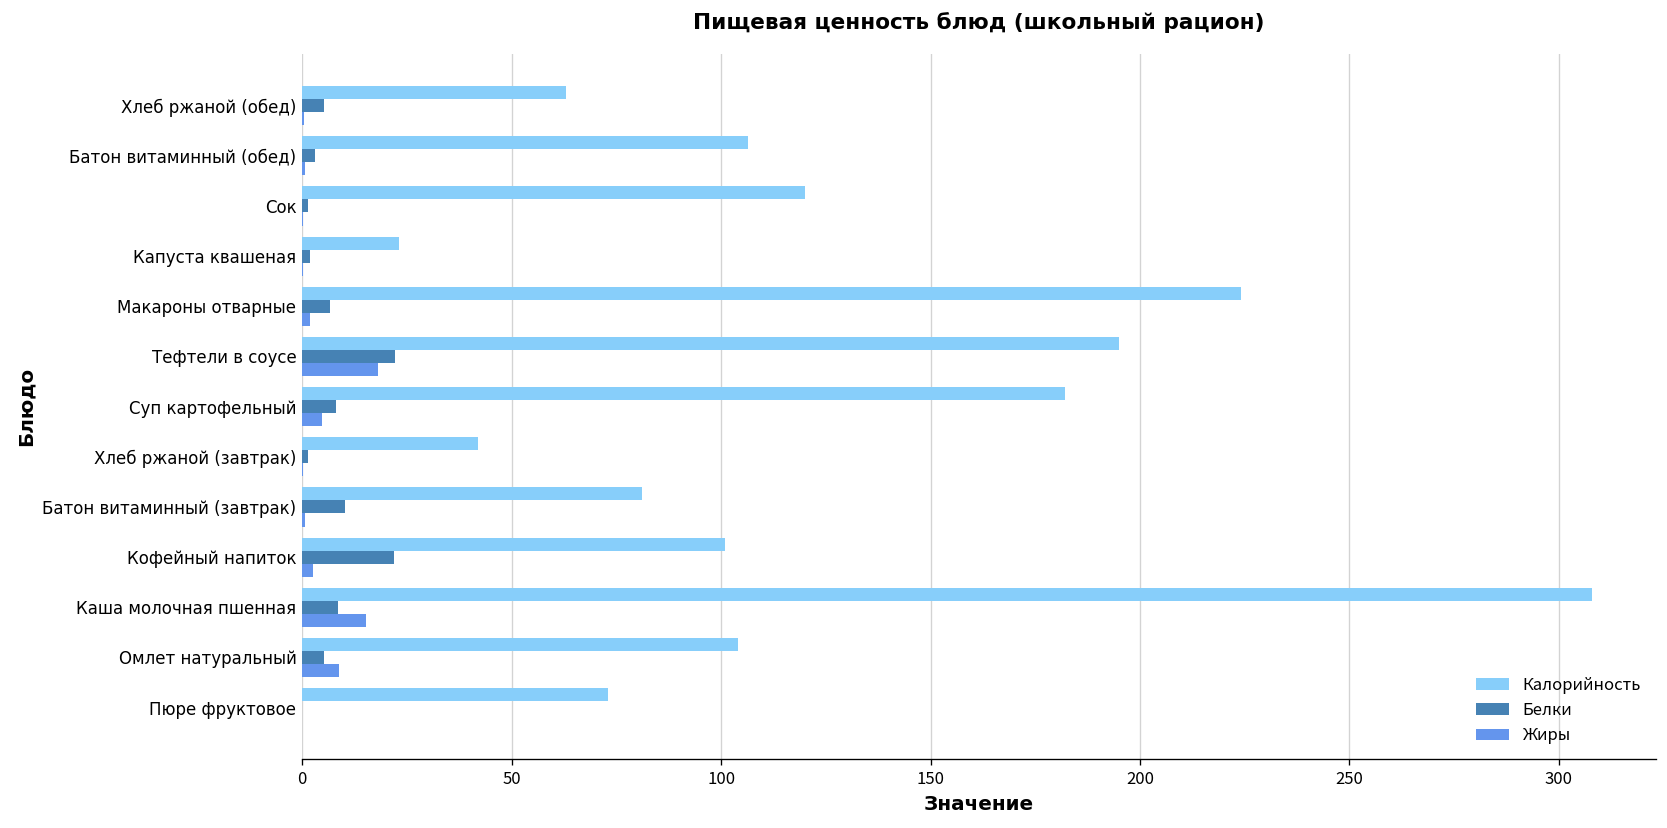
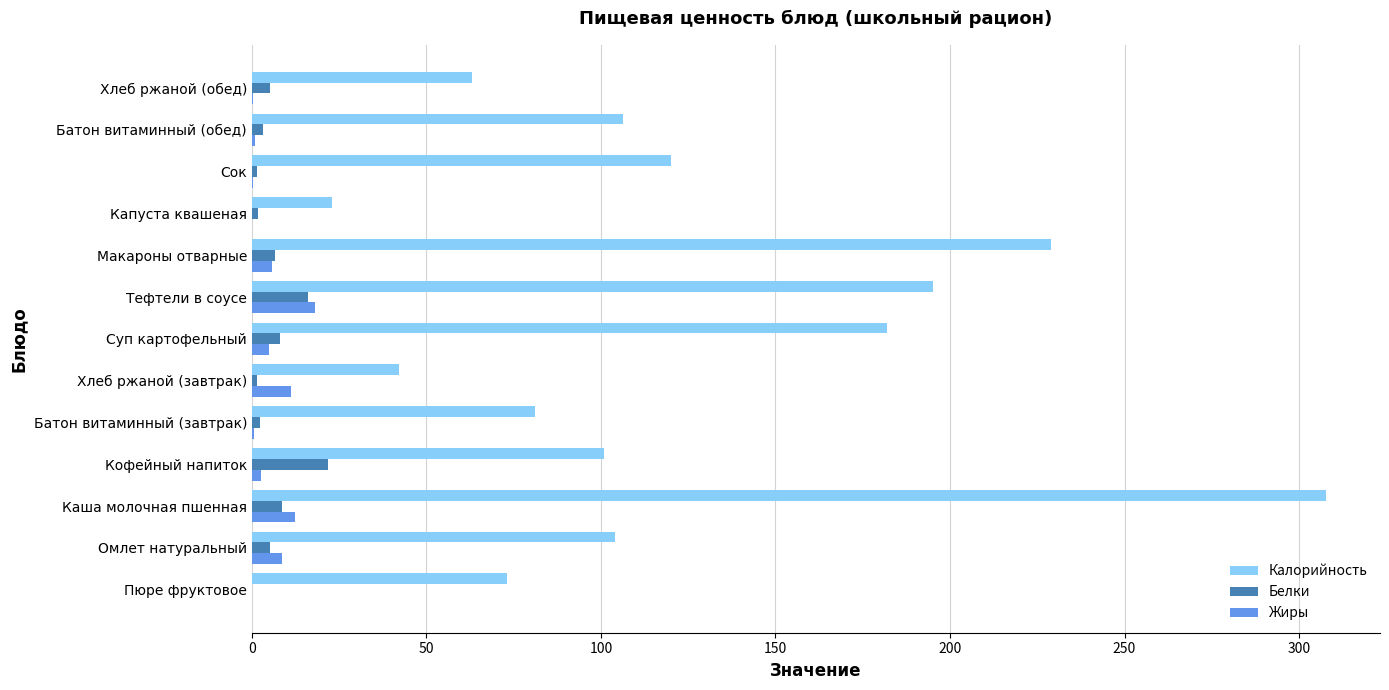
Калорийность, Макароны отварные: 224 -> 229
Жиры, Макароны отварные: 2 -> 6
Белки, Тефтели в соусе: 22 -> 16
Жиры, Хлеб ржаной (завтрак): 0 -> 11
Белки, Батон витаминный (завтрак): 10 -> 2
Жиры, Каша молочная пшенная: 15 -> 12
